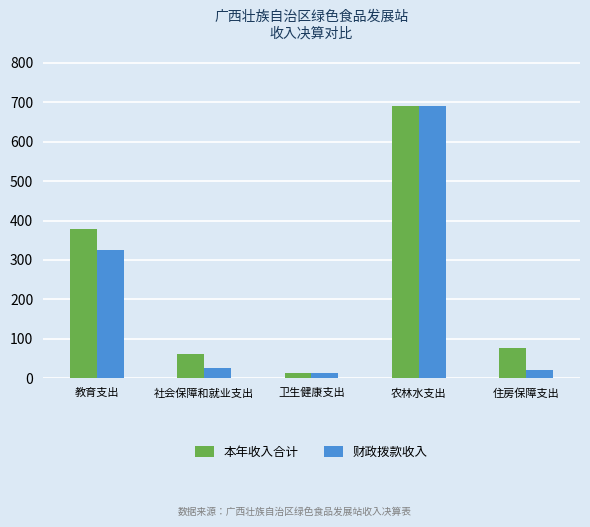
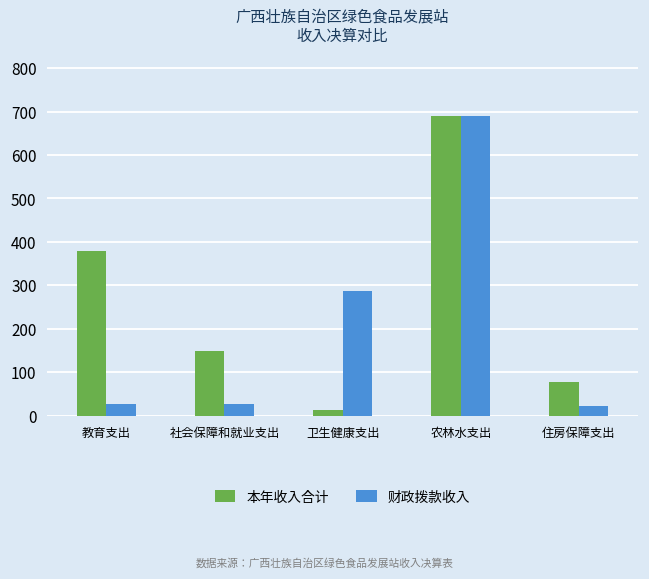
财政拨款收入, 教育支出: 320 -> 30
本年收入合计, 社会保障和就业支出: 60 -> 150
财政拨款收入, 卫生健康支出: 10 -> 290
